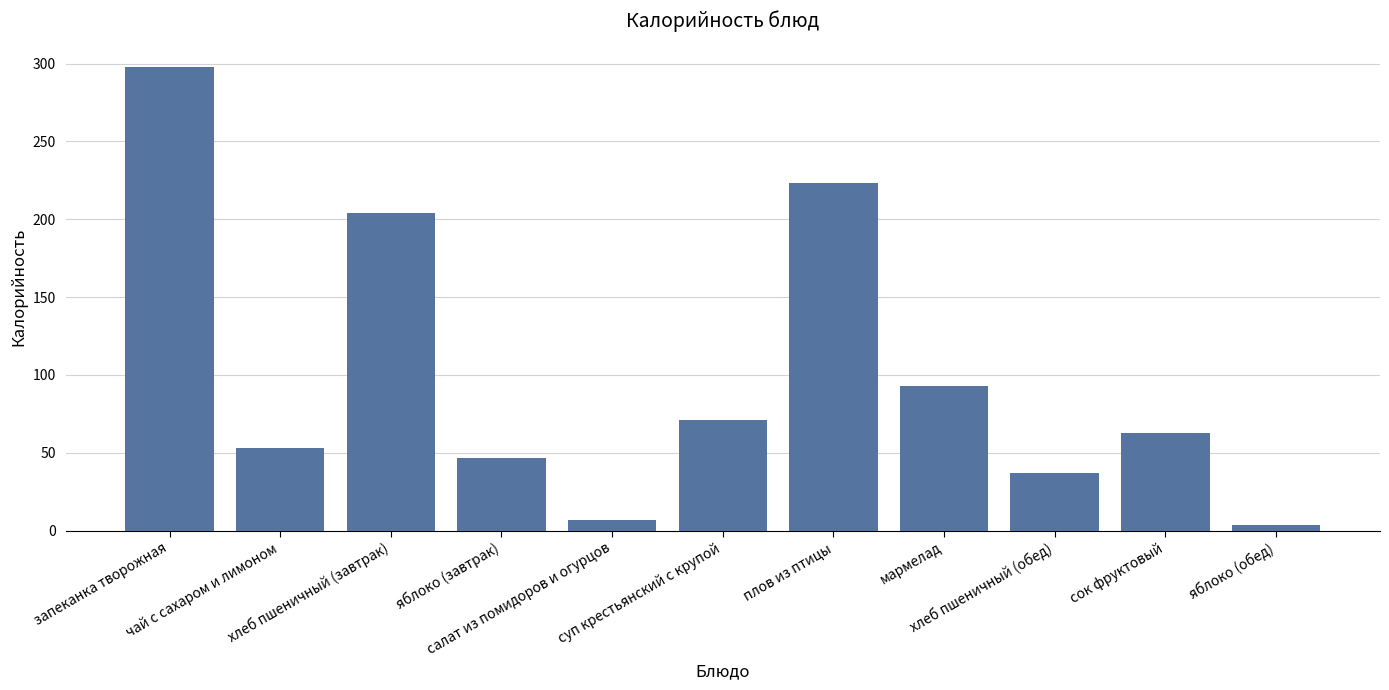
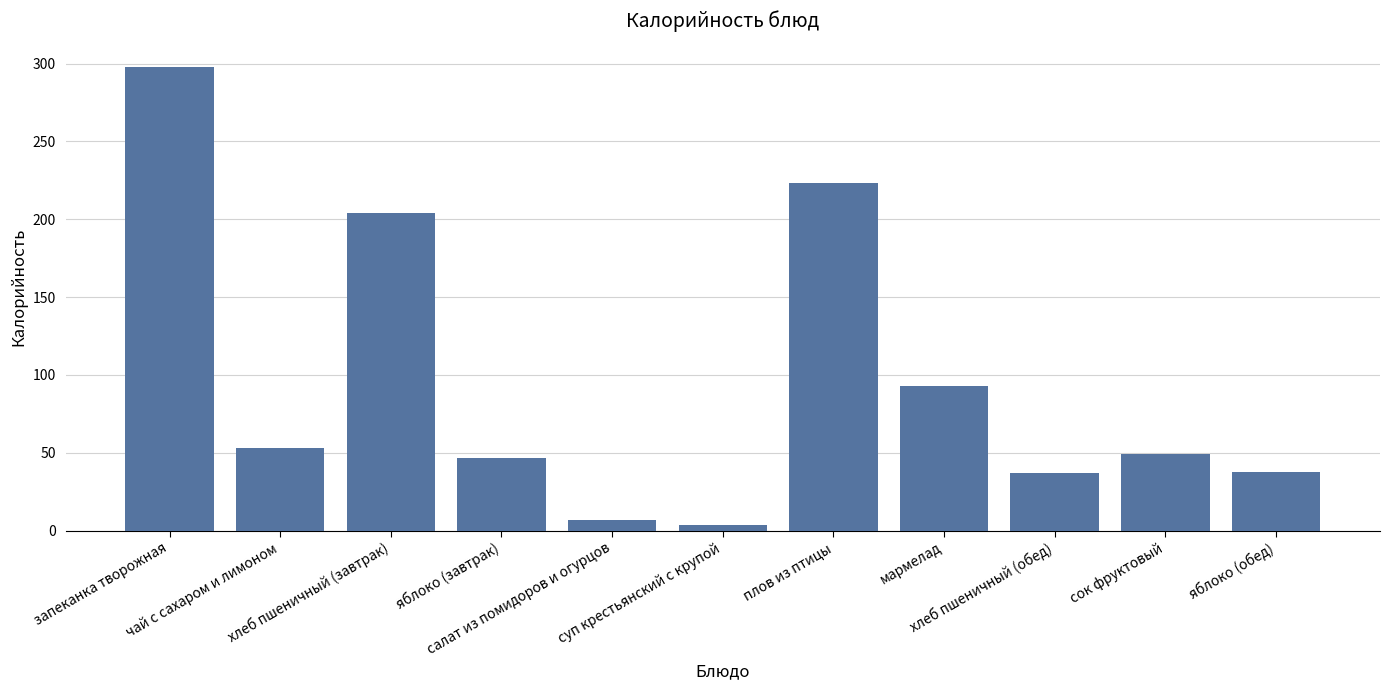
суп крестьянский с крупой: 71 -> 4
сок фруктовый: 62 -> 50
яблоко (обед): 4 -> 38
